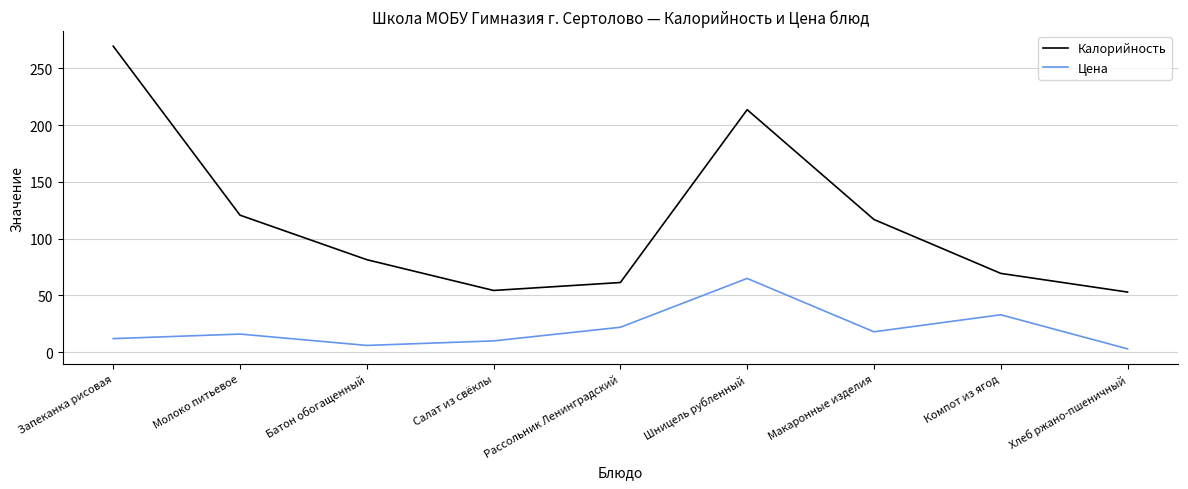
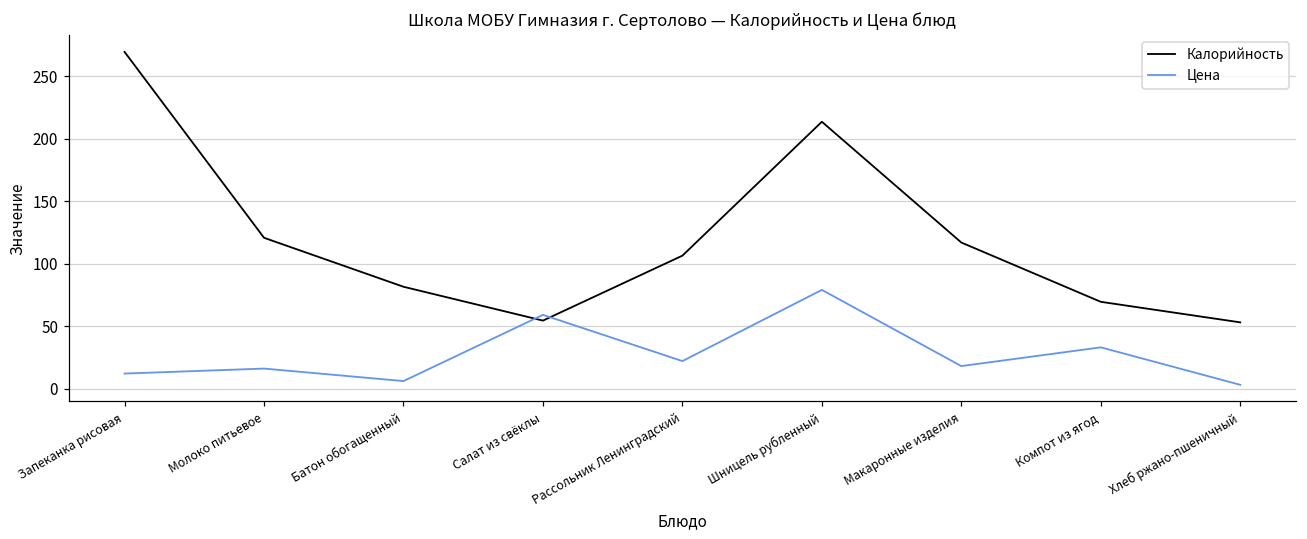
Цена, Салат из свёклы: 10 -> 59
Калорийность, Рассольник Ленинградский: 61 -> 106
Цена, Шницель рубленный: 65 -> 79
